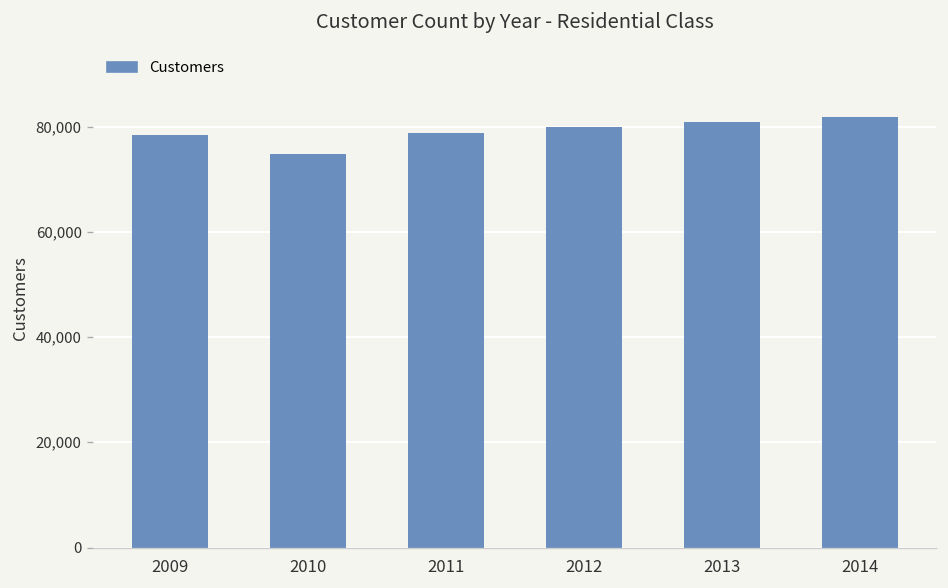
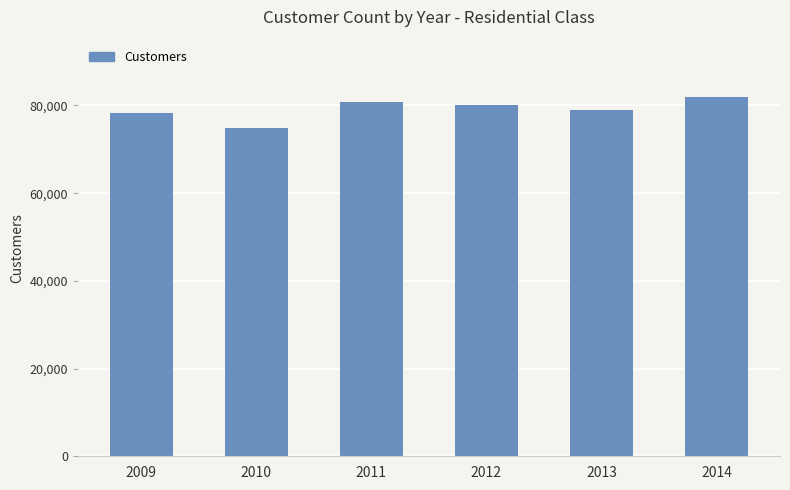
2011: 79,000 -> 81,000
2013: 81,000 -> 79,000
